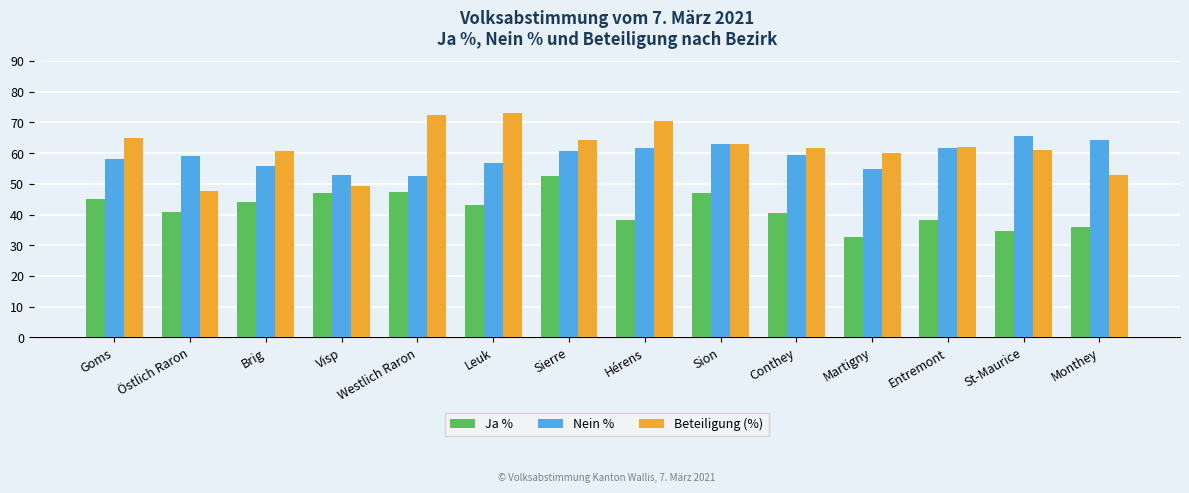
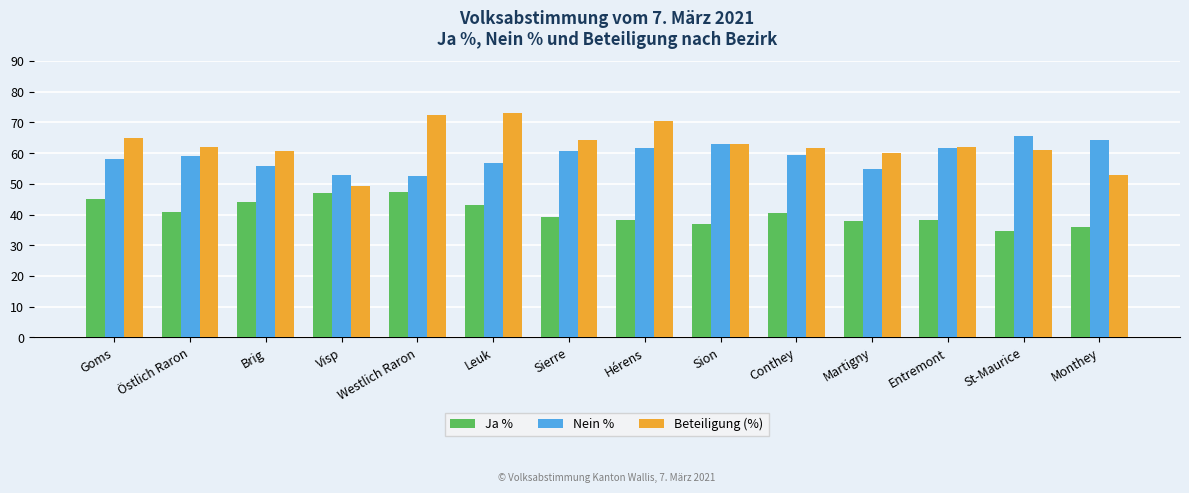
Beteiligung (%), Östlich Raron: 48 -> 62
Ja %, Sierre: 53 -> 39
Ja %, Sion: 47 -> 37
Ja %, Martigny: 33 -> 38
